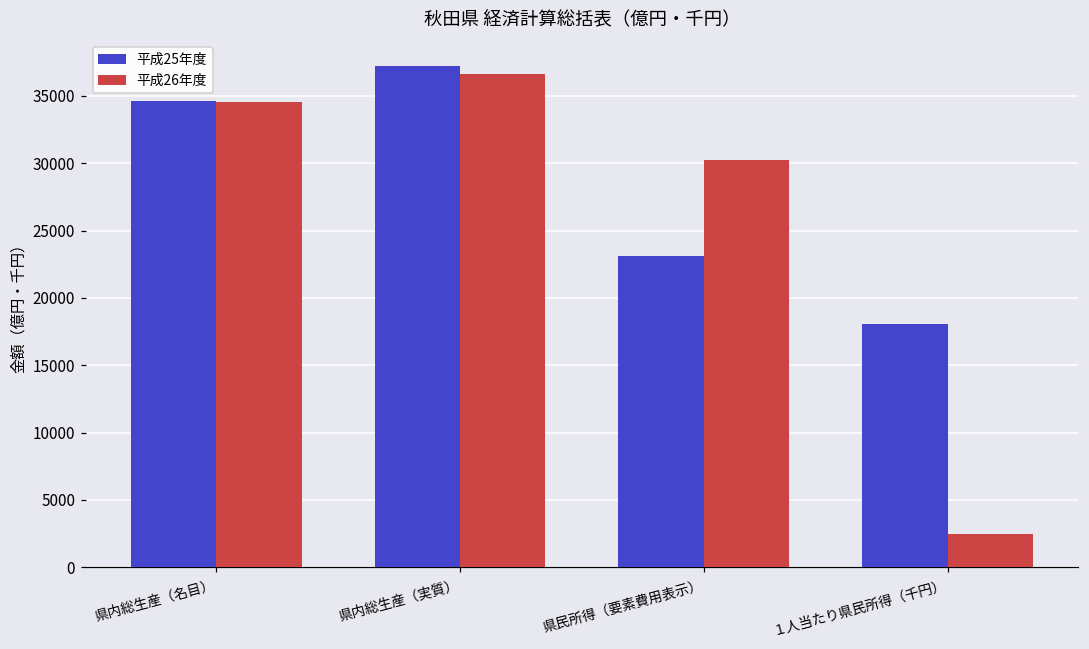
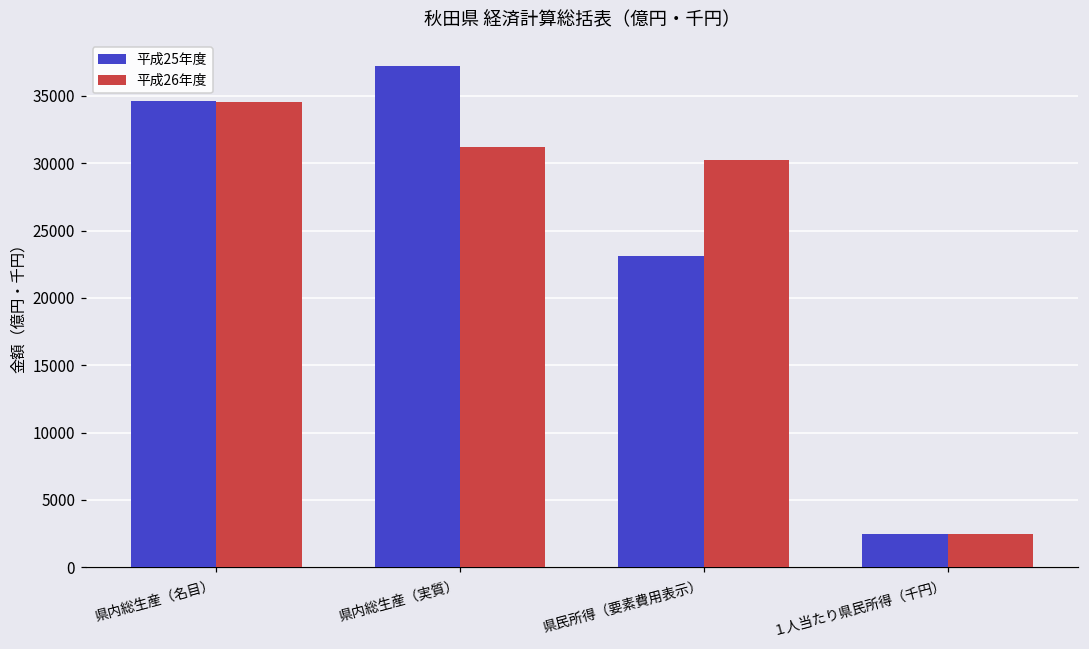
平成26年度, 県内総生産（実質）: 36600 -> 31200
平成25年度, １人当たり県民所得（千円）: 18100 -> 2500
